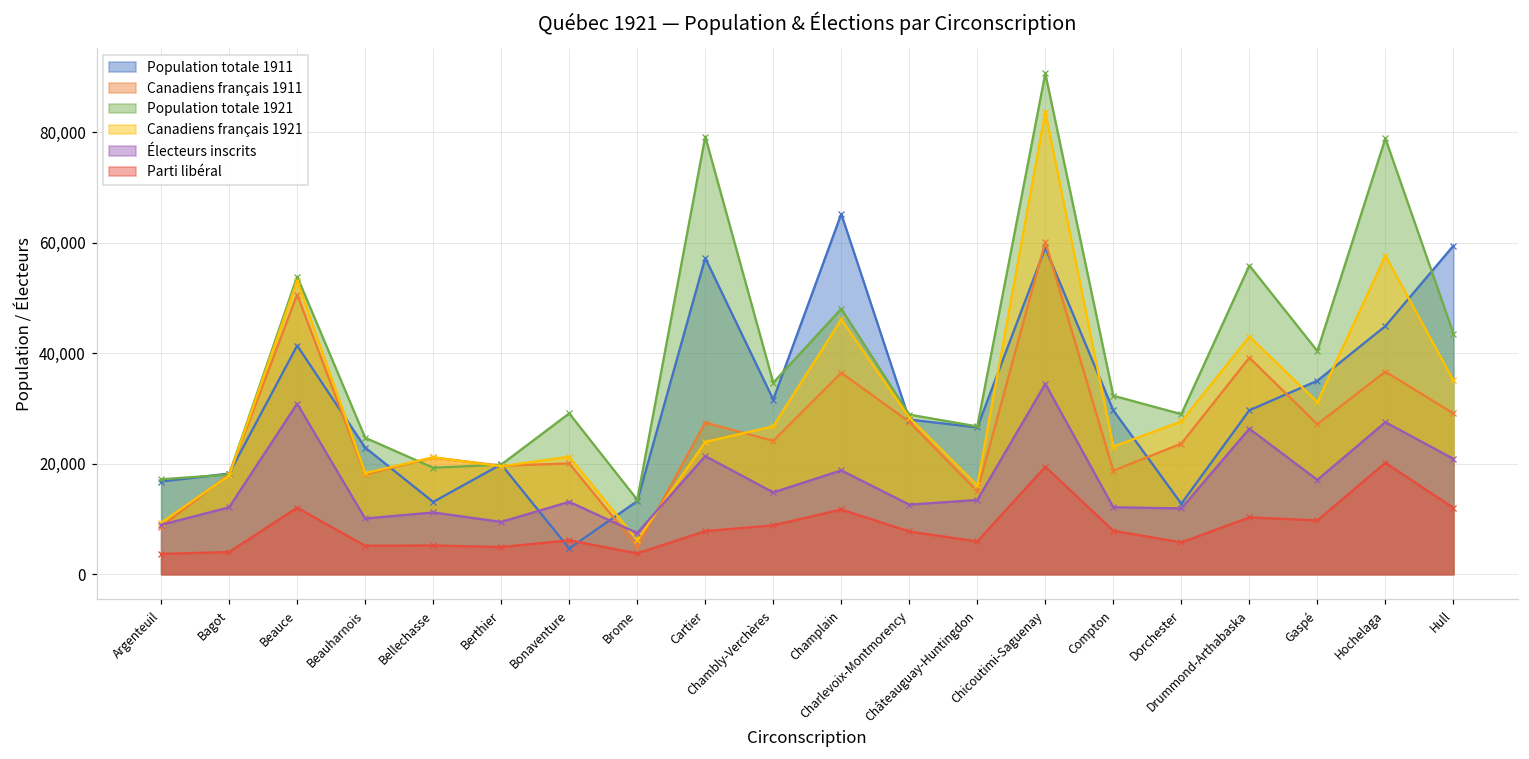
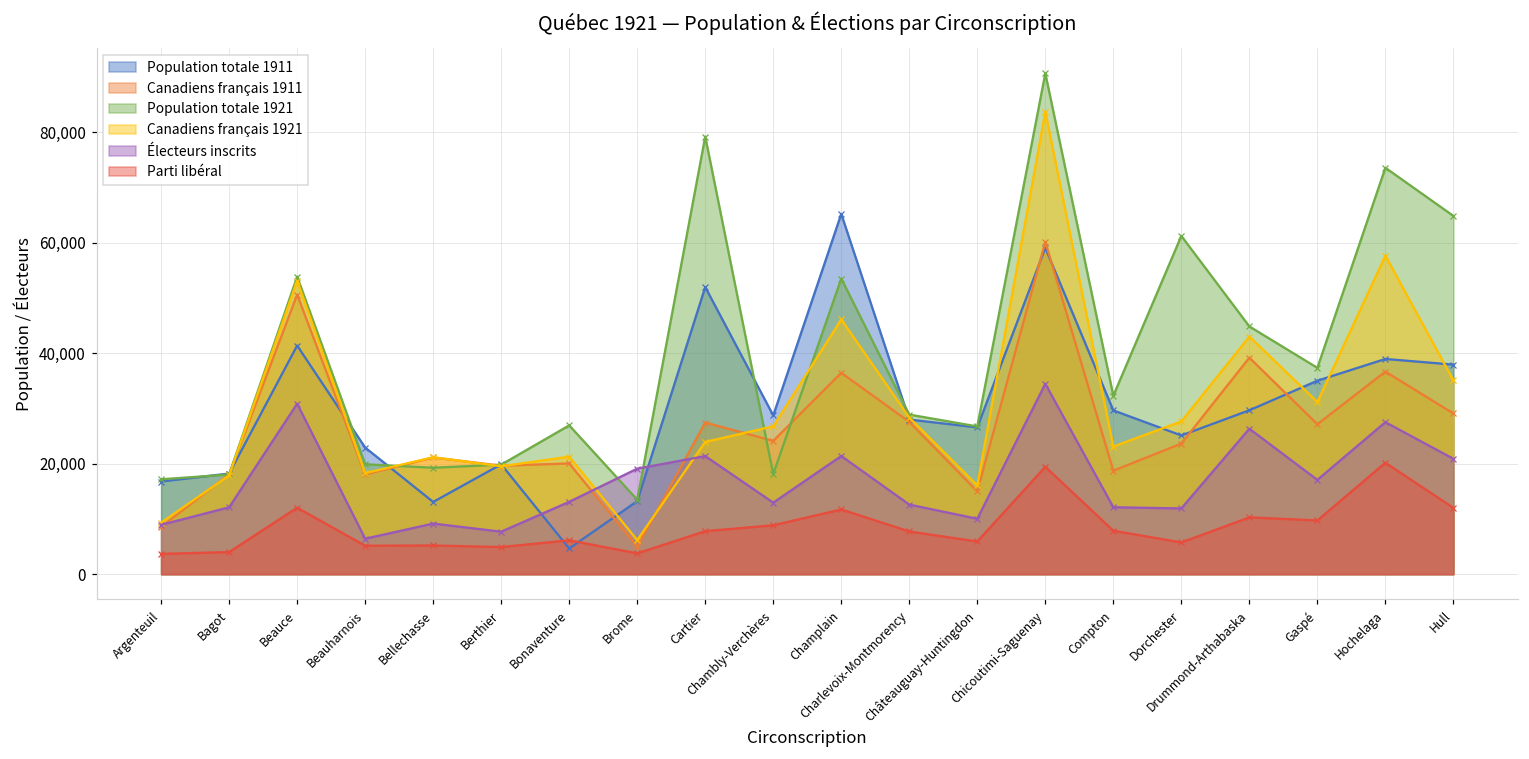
Population totale 1921, Beauharnois: 25,000 -> 20,000
Électeurs inscrits, Beauharnois: 10,000 -> 6,000
Électeurs inscrits, Bellechasse: 11,000 -> 9,000
Électeurs inscrits, Berthier: 9,000 -> 8,000
Population totale 1921, Bonaventure: 29,000 -> 27,000
Électeurs inscrits, Brome: 7,000 -> 19,000
Population totale 1911, Cartier: 57,000 -> 52,000
Population totale 1911, Chambly-Verchères: 32,000 -> 29,000
Population totale 1921, Chambly-Verchères: 35,000 -> 18,000
Électeurs inscrits, Chambly-Verchères: 15,000 -> 13,000
Population totale 1921, Champlain: 48,000 -> 53,000
Électeurs inscrits, Champlain: 19,000 -> 21,000
Électeurs inscrits, Châteauguay-Huntingdon: 13,000 -> 10,000
Population totale 1911, Dorchester: 13,000 -> 25,000
Population totale 1921, Dorchester: 29,000 -> 61,000
Population totale 1921, Drummond-Arthabaska: 56,000 -> 45,000
Population totale 1921, Gaspé: 40,000 -> 37,000
Population totale 1911, Hochelaga: 45,000 -> 39,000
Population totale 1921, Hochelaga: 79,000 -> 74,000
Population totale 1911, Hull: 59,000 -> 38,000
Population totale 1921, Hull: 44,000 -> 65,000
